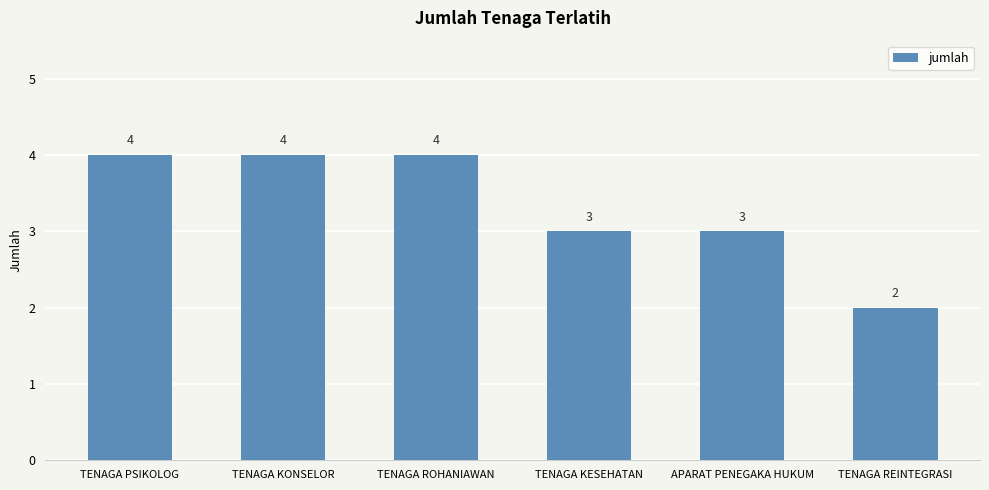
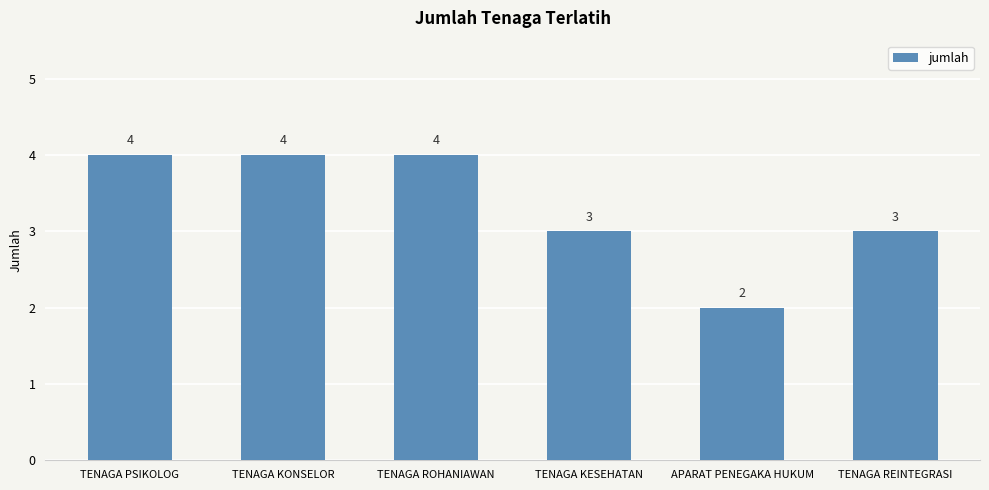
APARAT PENEGAKA HUKUM: 3 -> 2
TENAGA REINTEGRASI: 2 -> 3
